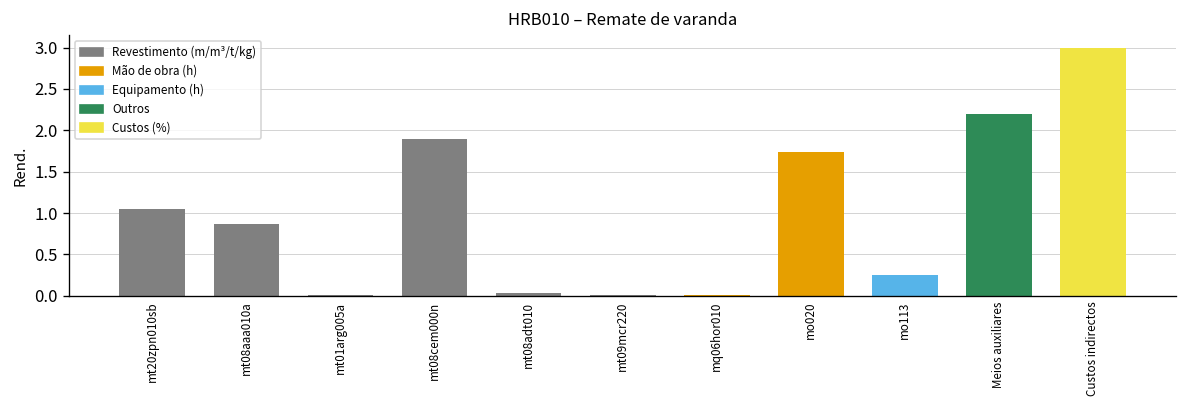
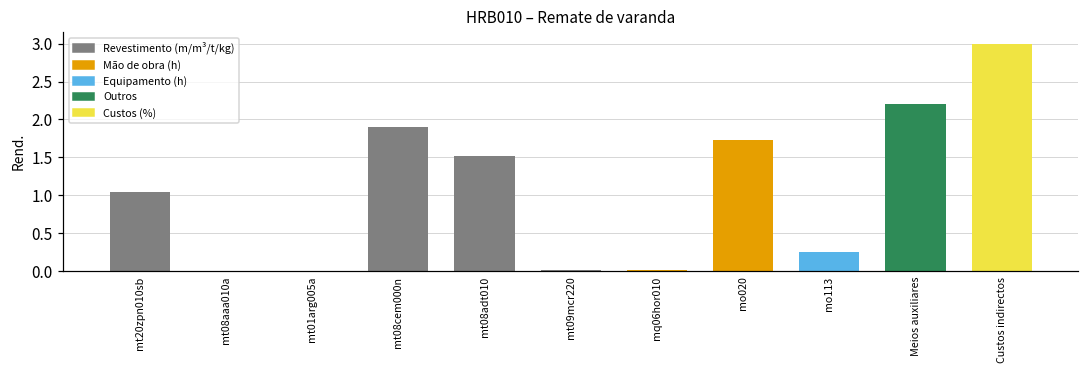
mt08aaa010a: 0.9 -> 0.0
mt08adt010: 0.0 -> 1.5
